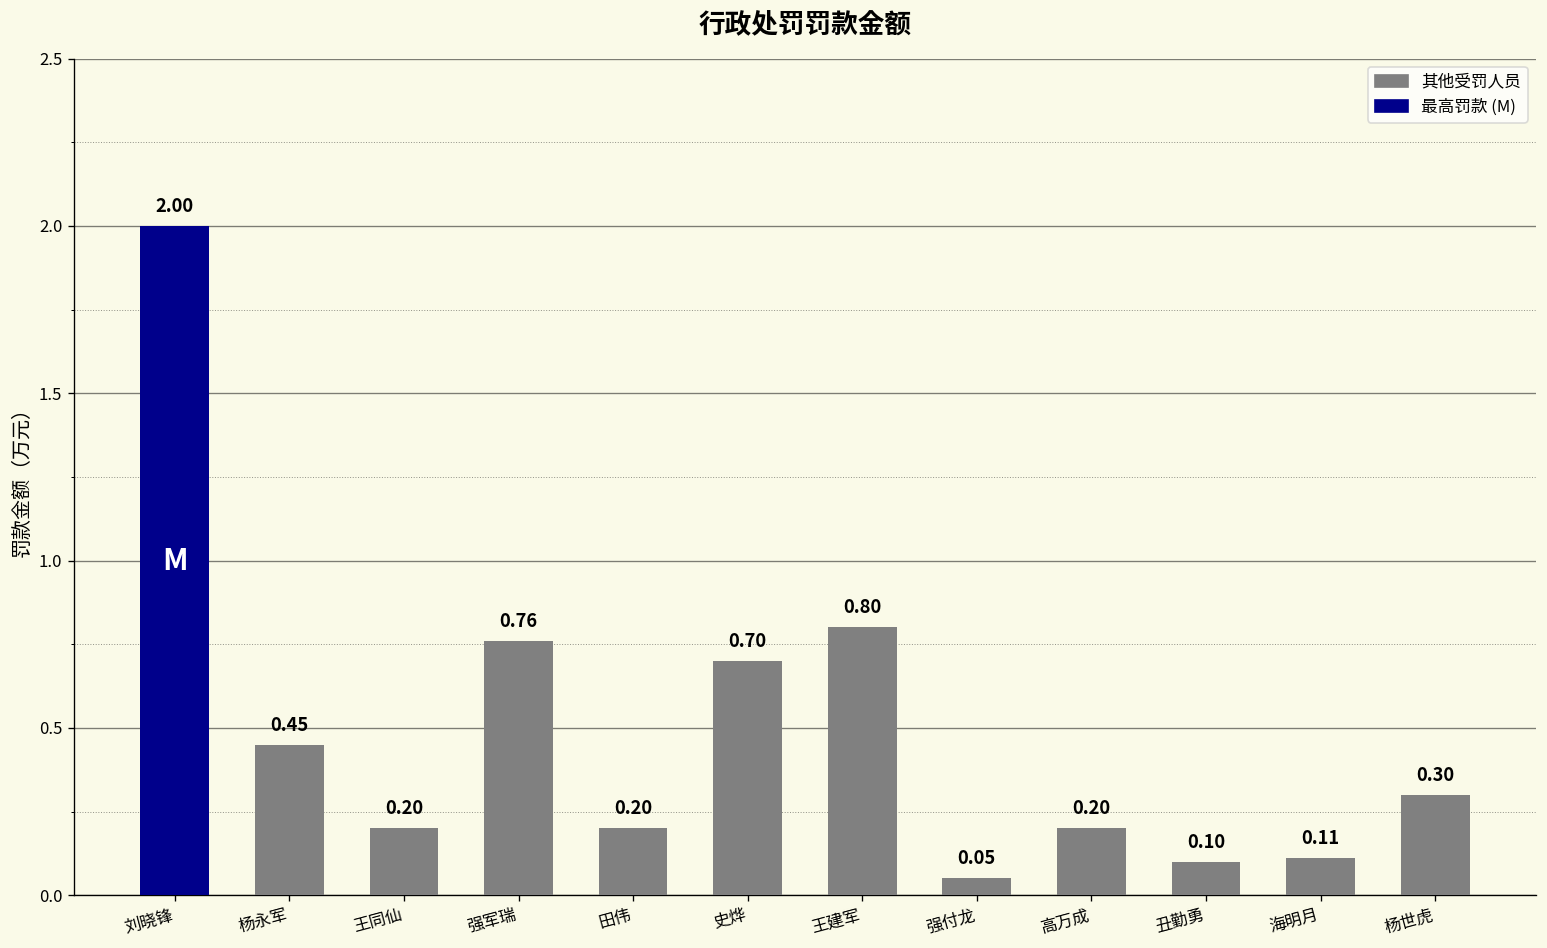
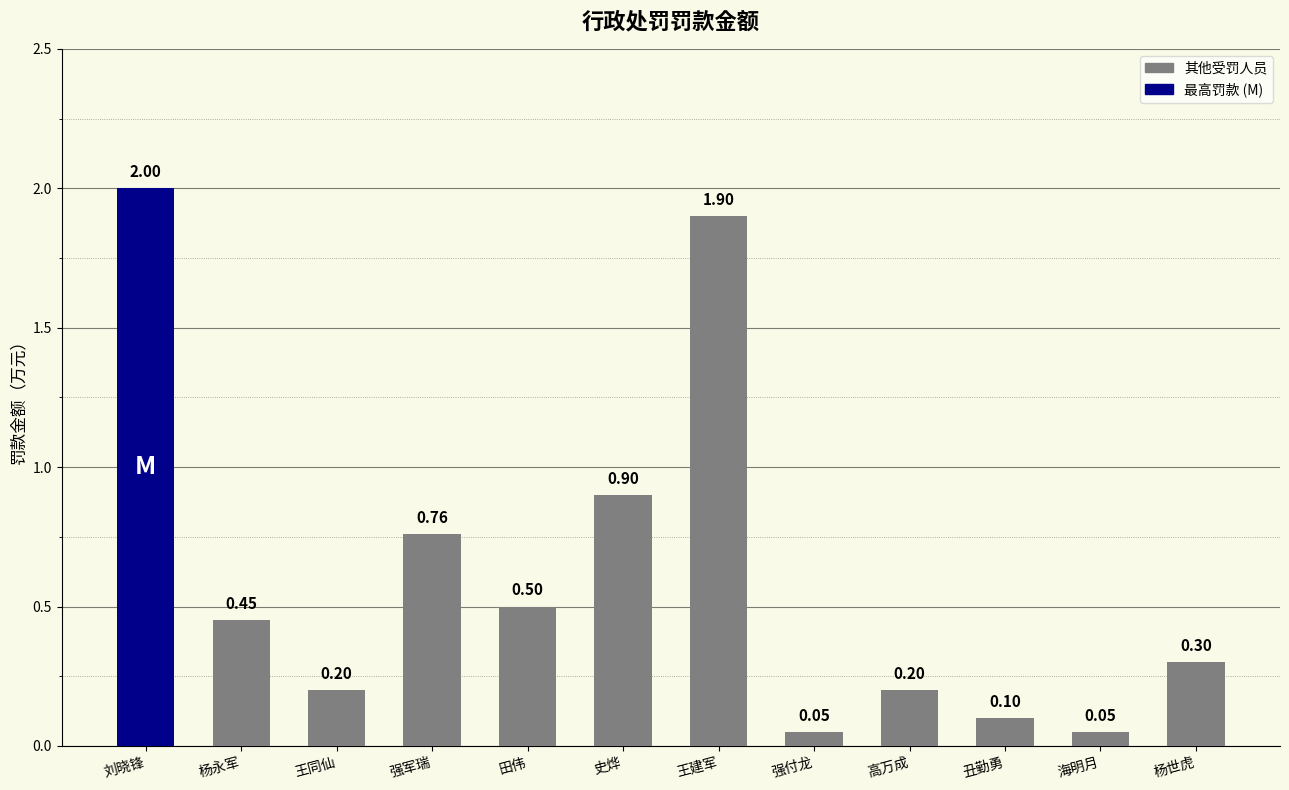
田伟: 0.20 -> 0.50
史烨: 0.70 -> 0.90
王建军: 0.80 -> 1.90
海明月: 0.11 -> 0.05
